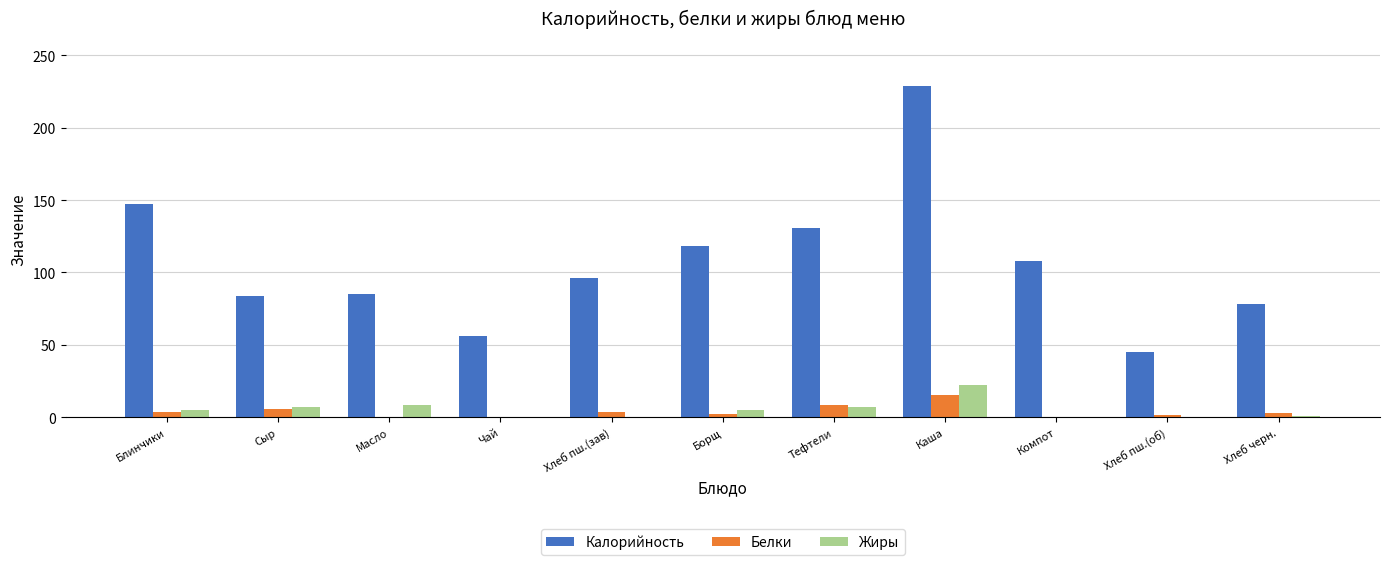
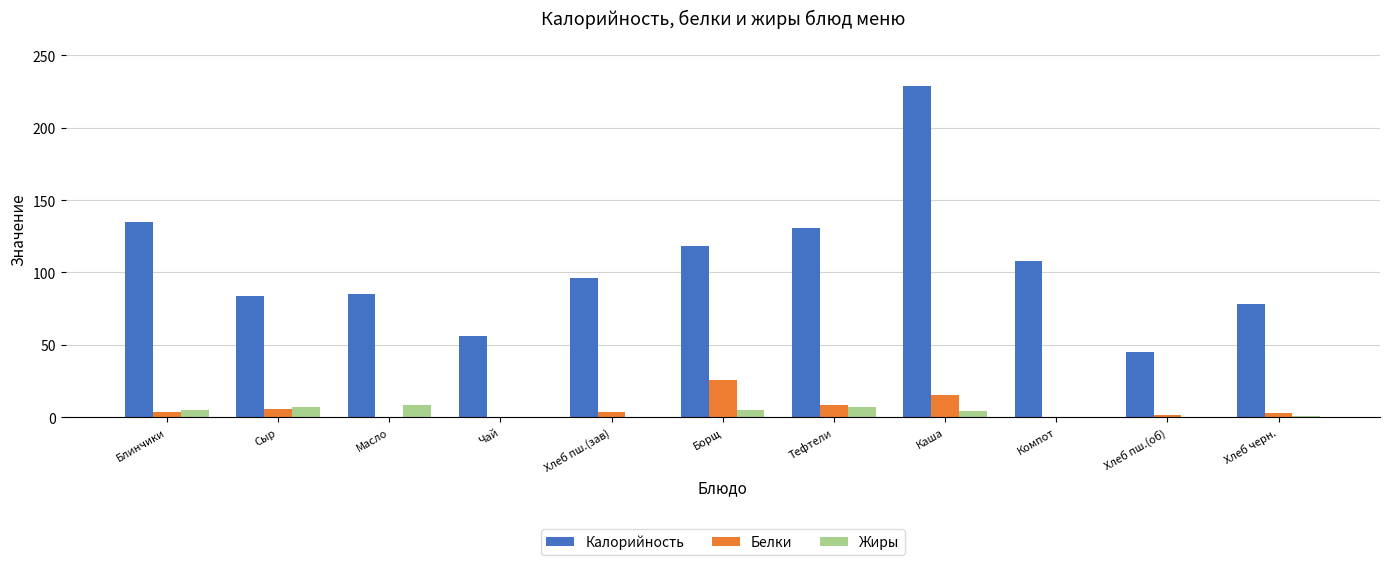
Калорийность, Блинчики: 147 -> 135
Белки, Борщ: 2 -> 26
Жиры, Каша: 22 -> 4
